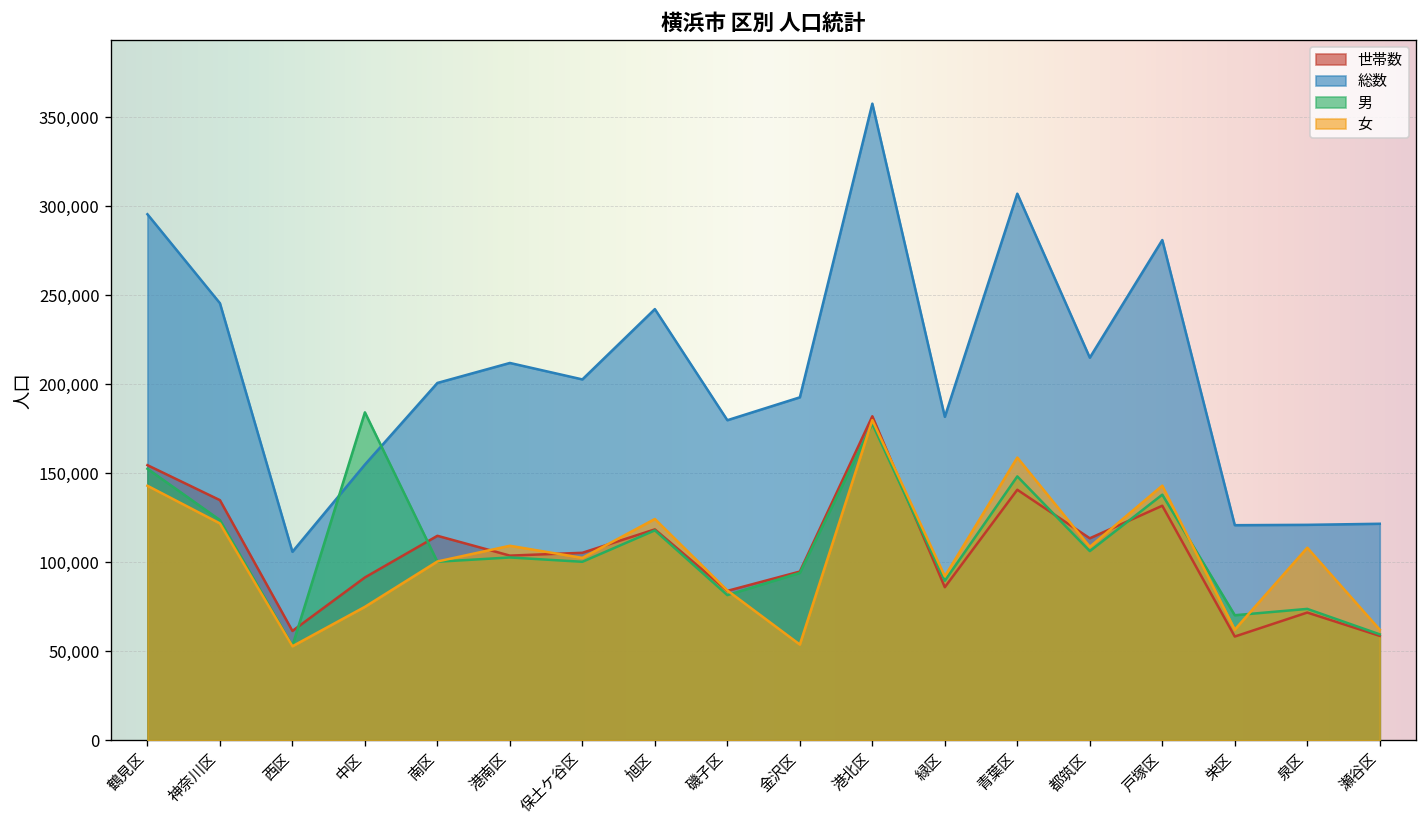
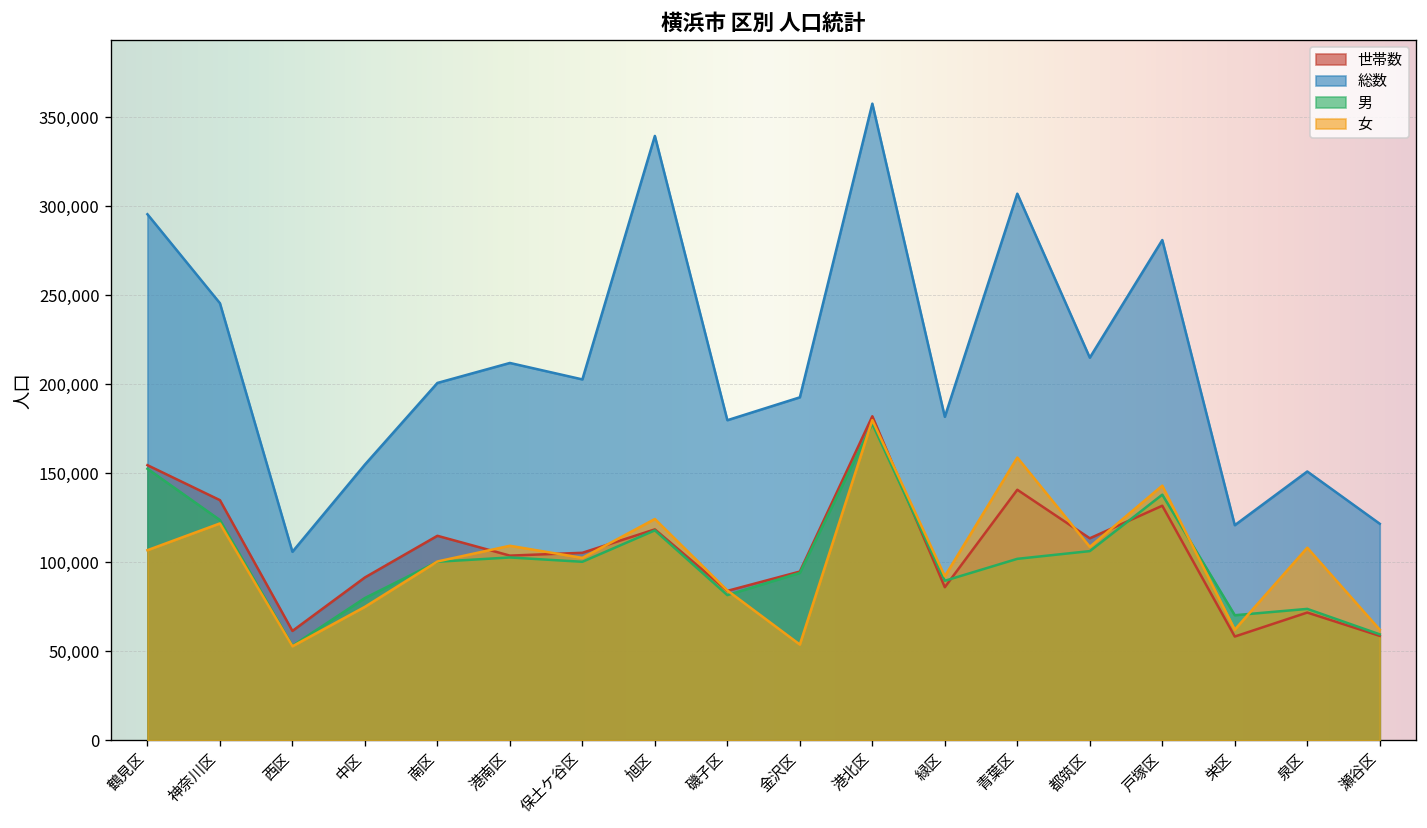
女, 鶴見区: 143,000 -> 107,000
男, 中区: 184,000 -> 80,000
総数, 旭区: 242,000 -> 340,000
男, 青葉区: 148,000 -> 102,000
総数, 泉区: 121,000 -> 151,000
